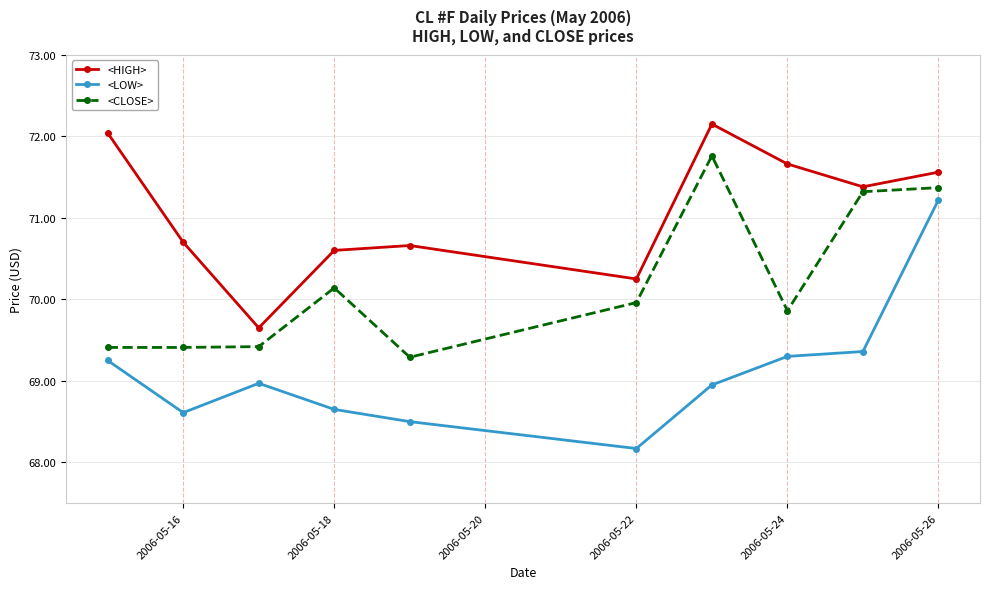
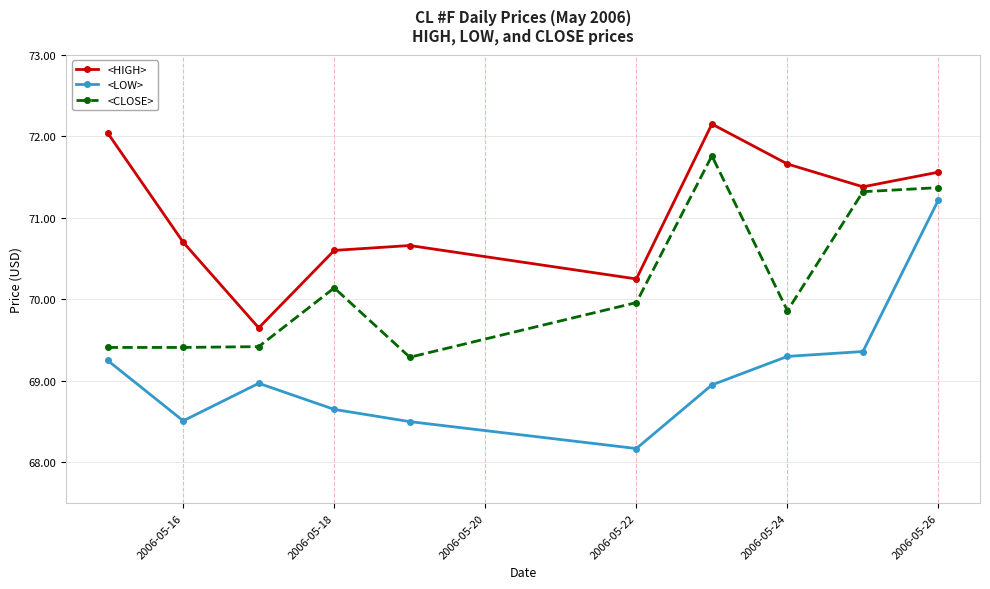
<LOW>, 2006-05-16: 68.6 -> 68.5
